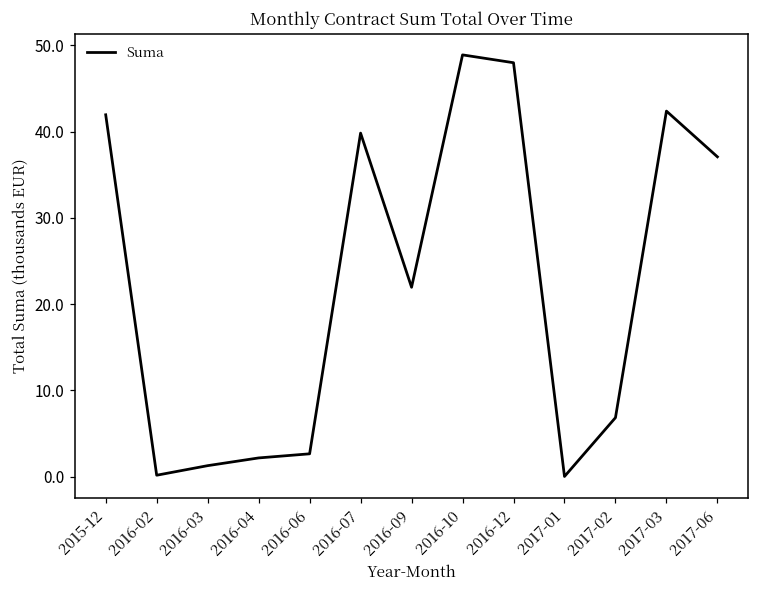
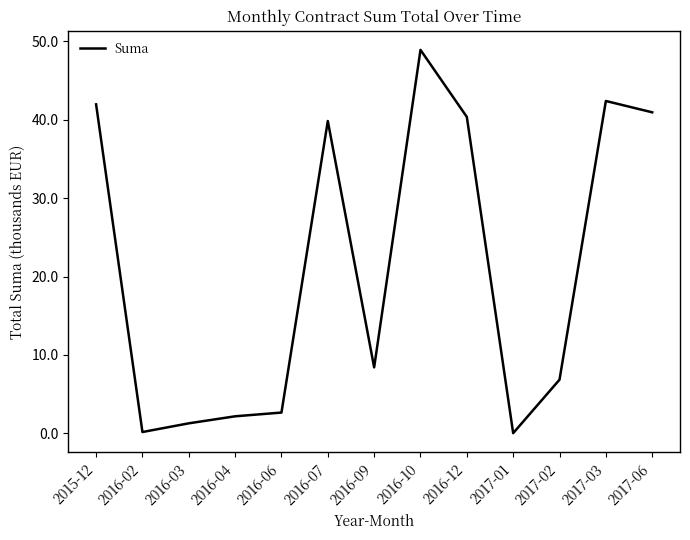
2016-09: 22 -> 8
2016-12: 48 -> 40
2017-06: 37 -> 41
